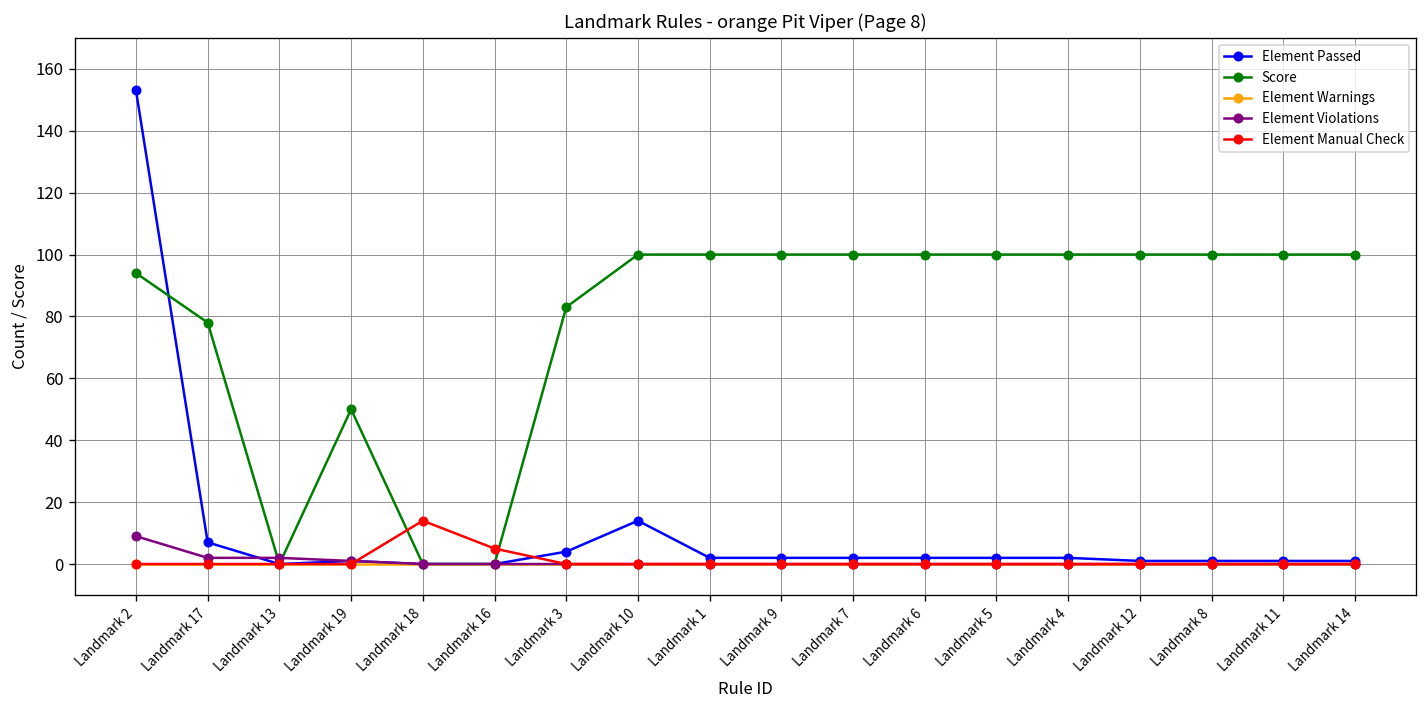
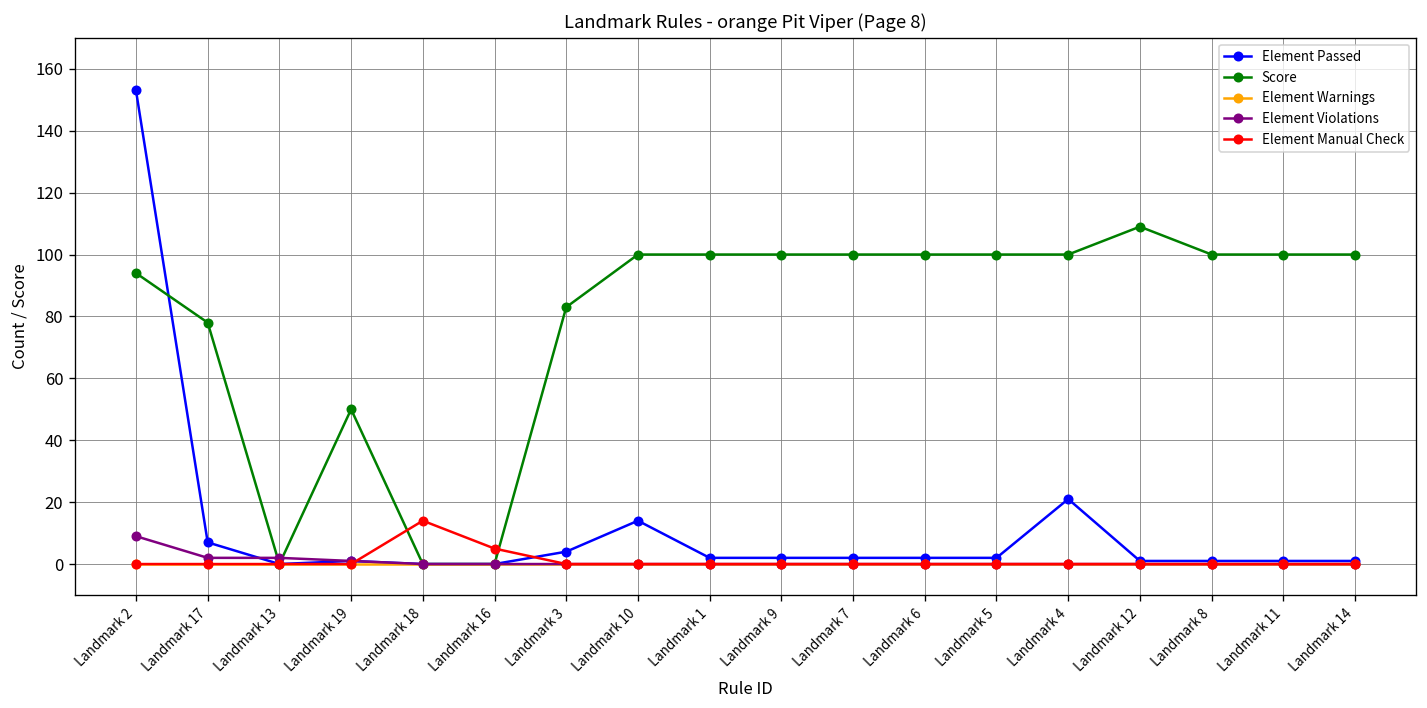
Element Passed, Landmark 4: 2 -> 21
Score, Landmark 12: 100 -> 109
